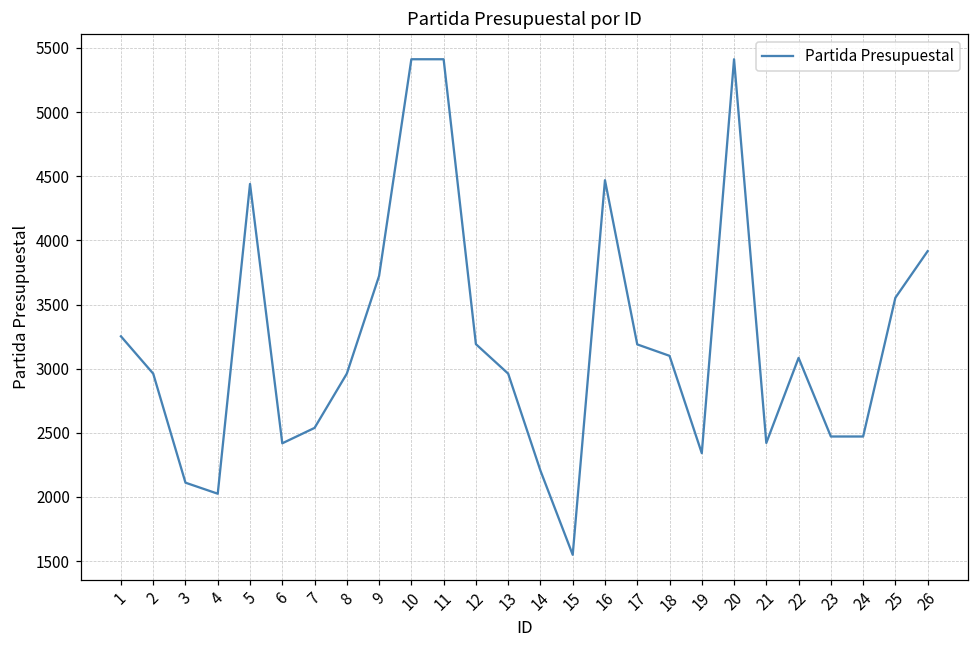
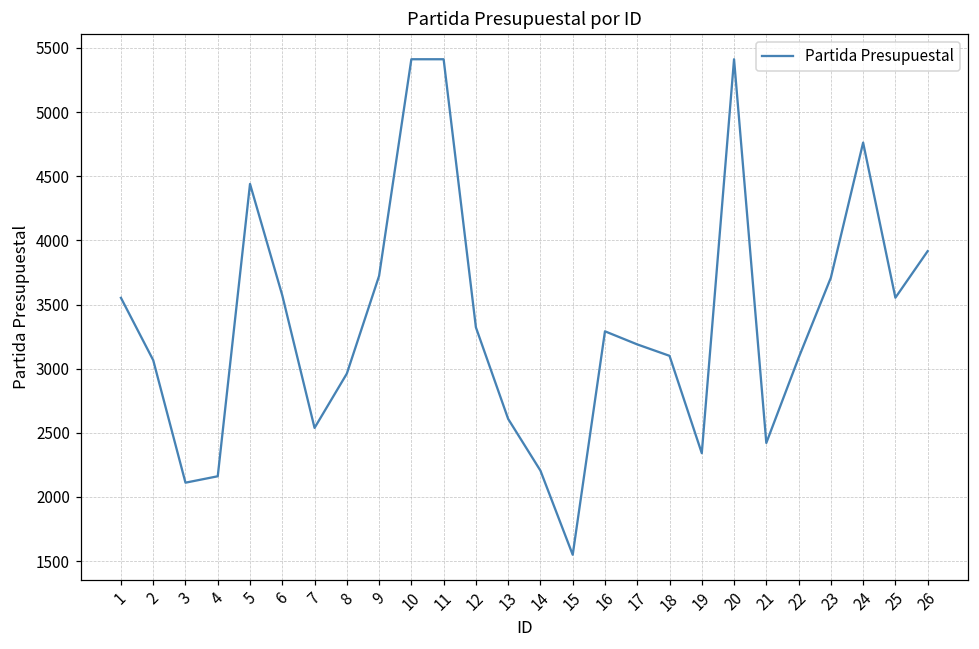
1: 3250 -> 3550
2: 2960 -> 3070
4: 2030 -> 2160
6: 2420 -> 3570
12: 3190 -> 3320
13: 2960 -> 2610
16: 4470 -> 3290
23: 2470 -> 3710
24: 2470 -> 4760
